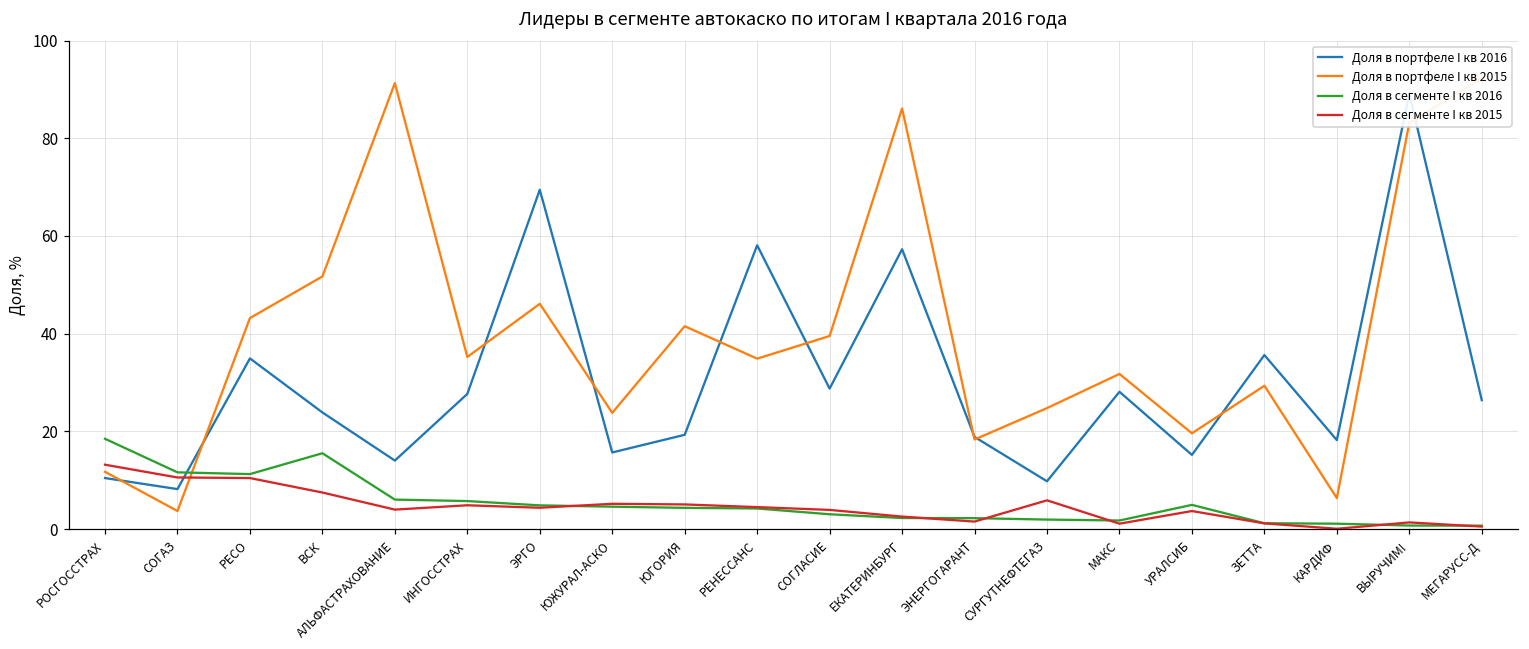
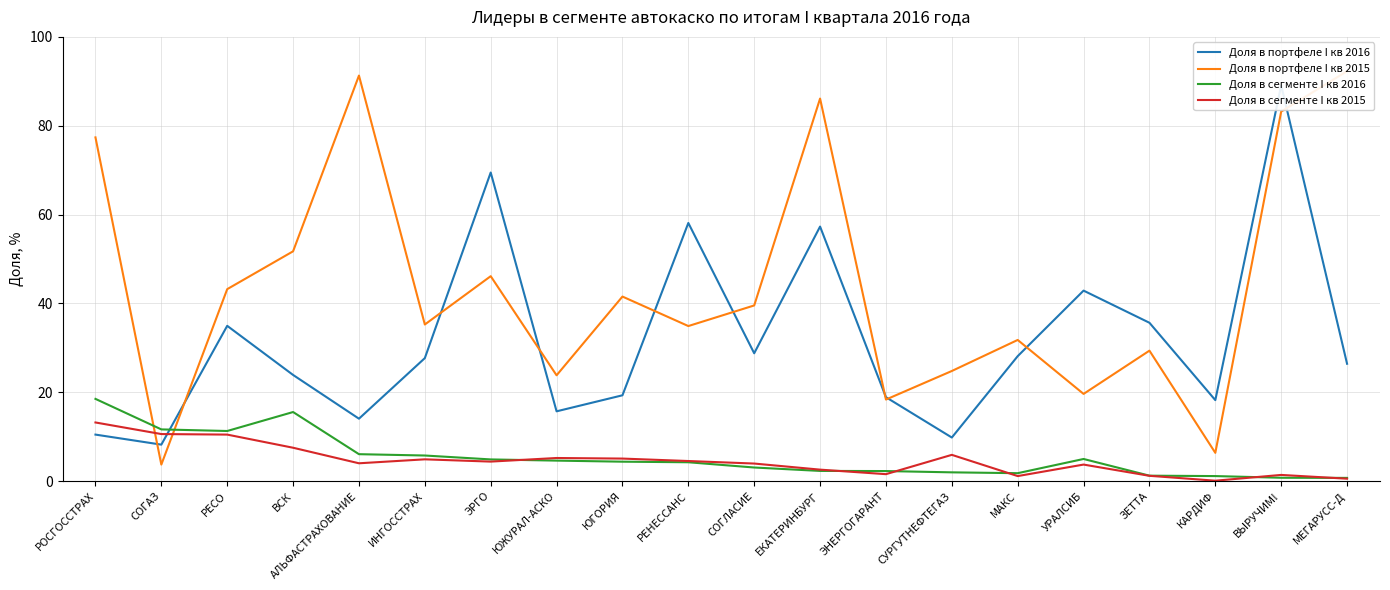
Доля в портфеле I кв 2015, РОСГОССТРАХ: 12 -> 77
Доля в портфеле I кв 2016, УРАЛСИБ: 15 -> 43
